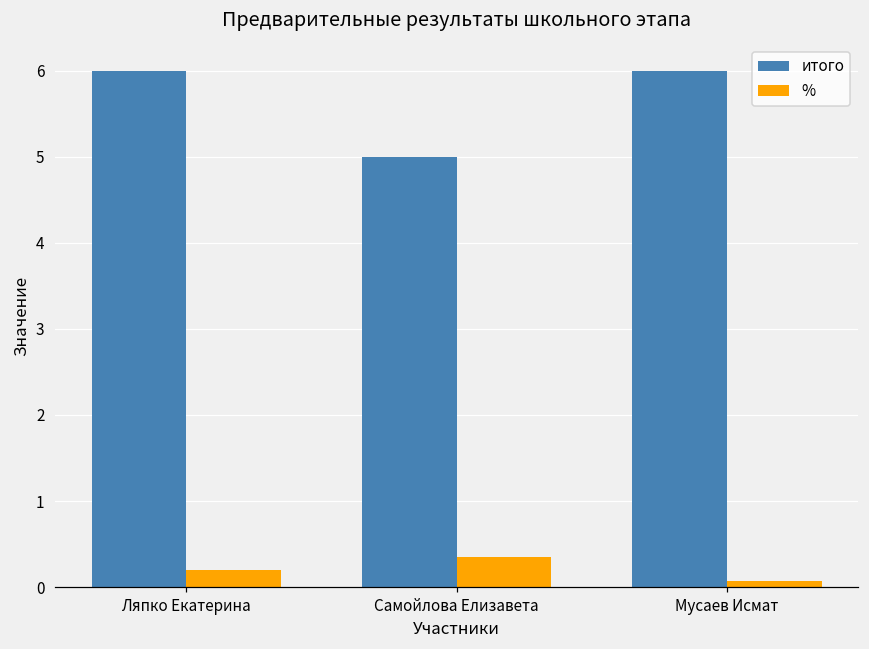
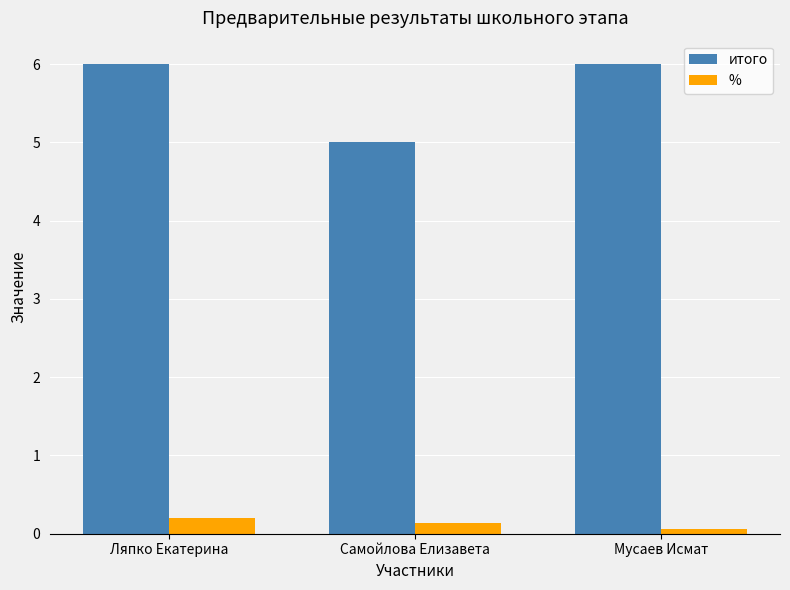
%, Самойлова Елизавета: 0.4 -> 0.1
